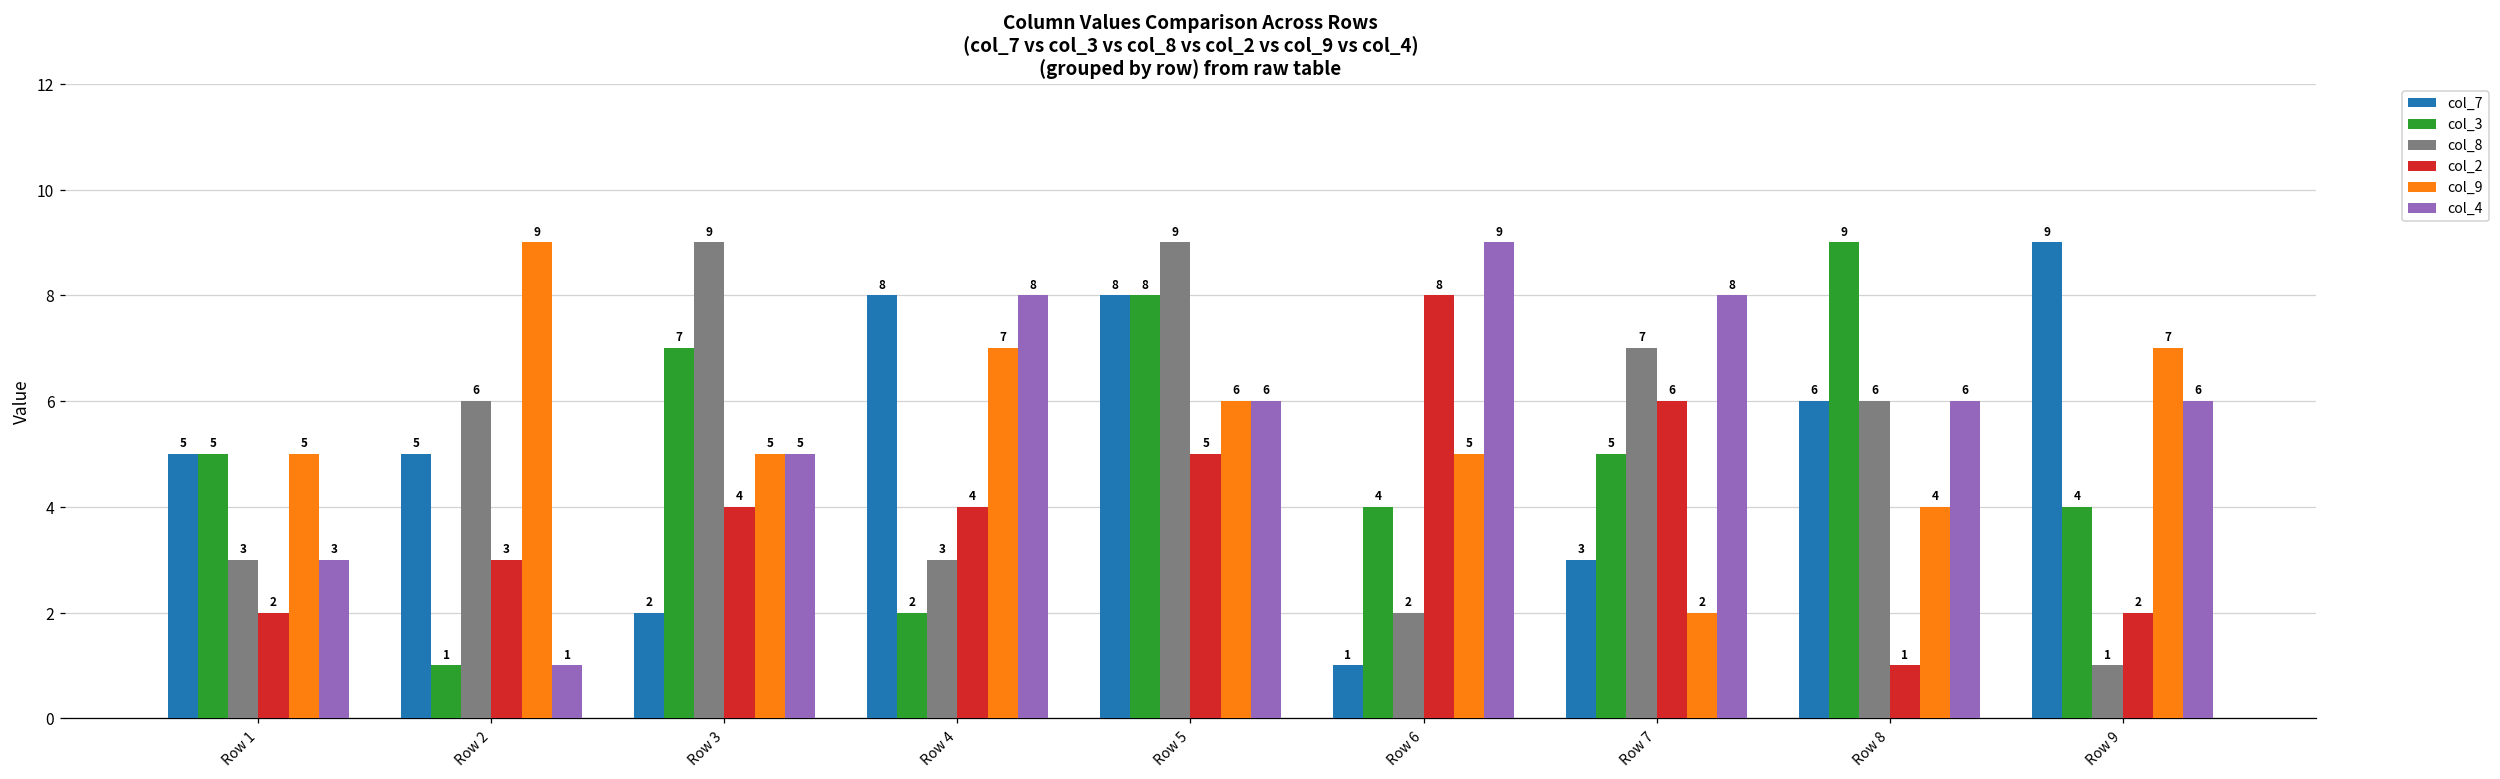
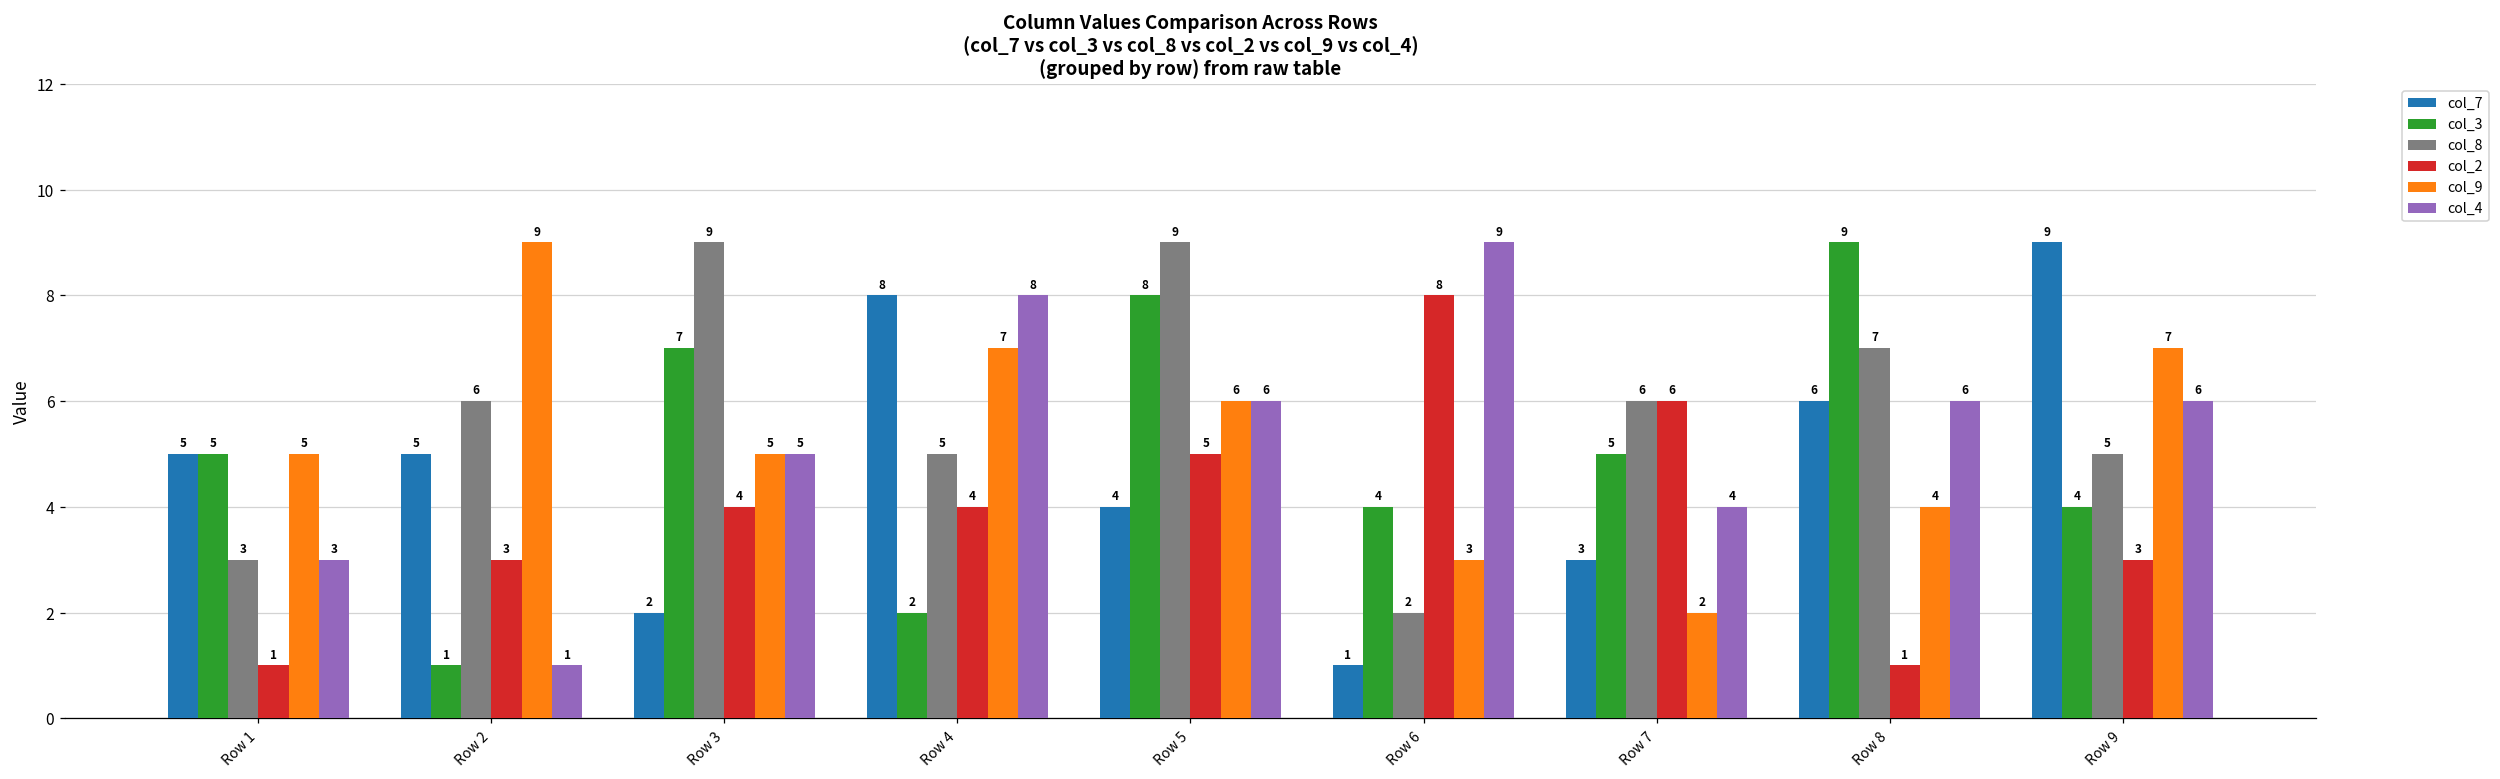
col_2, Row 1: 2 -> 1
col_8, Row 4: 3 -> 5
col_7, Row 5: 8 -> 4
col_9, Row 6: 5 -> 3
col_8, Row 7: 7 -> 6
col_4, Row 7: 8 -> 4
col_8, Row 8: 6 -> 7
col_8, Row 9: 1 -> 5
col_2, Row 9: 2 -> 3
